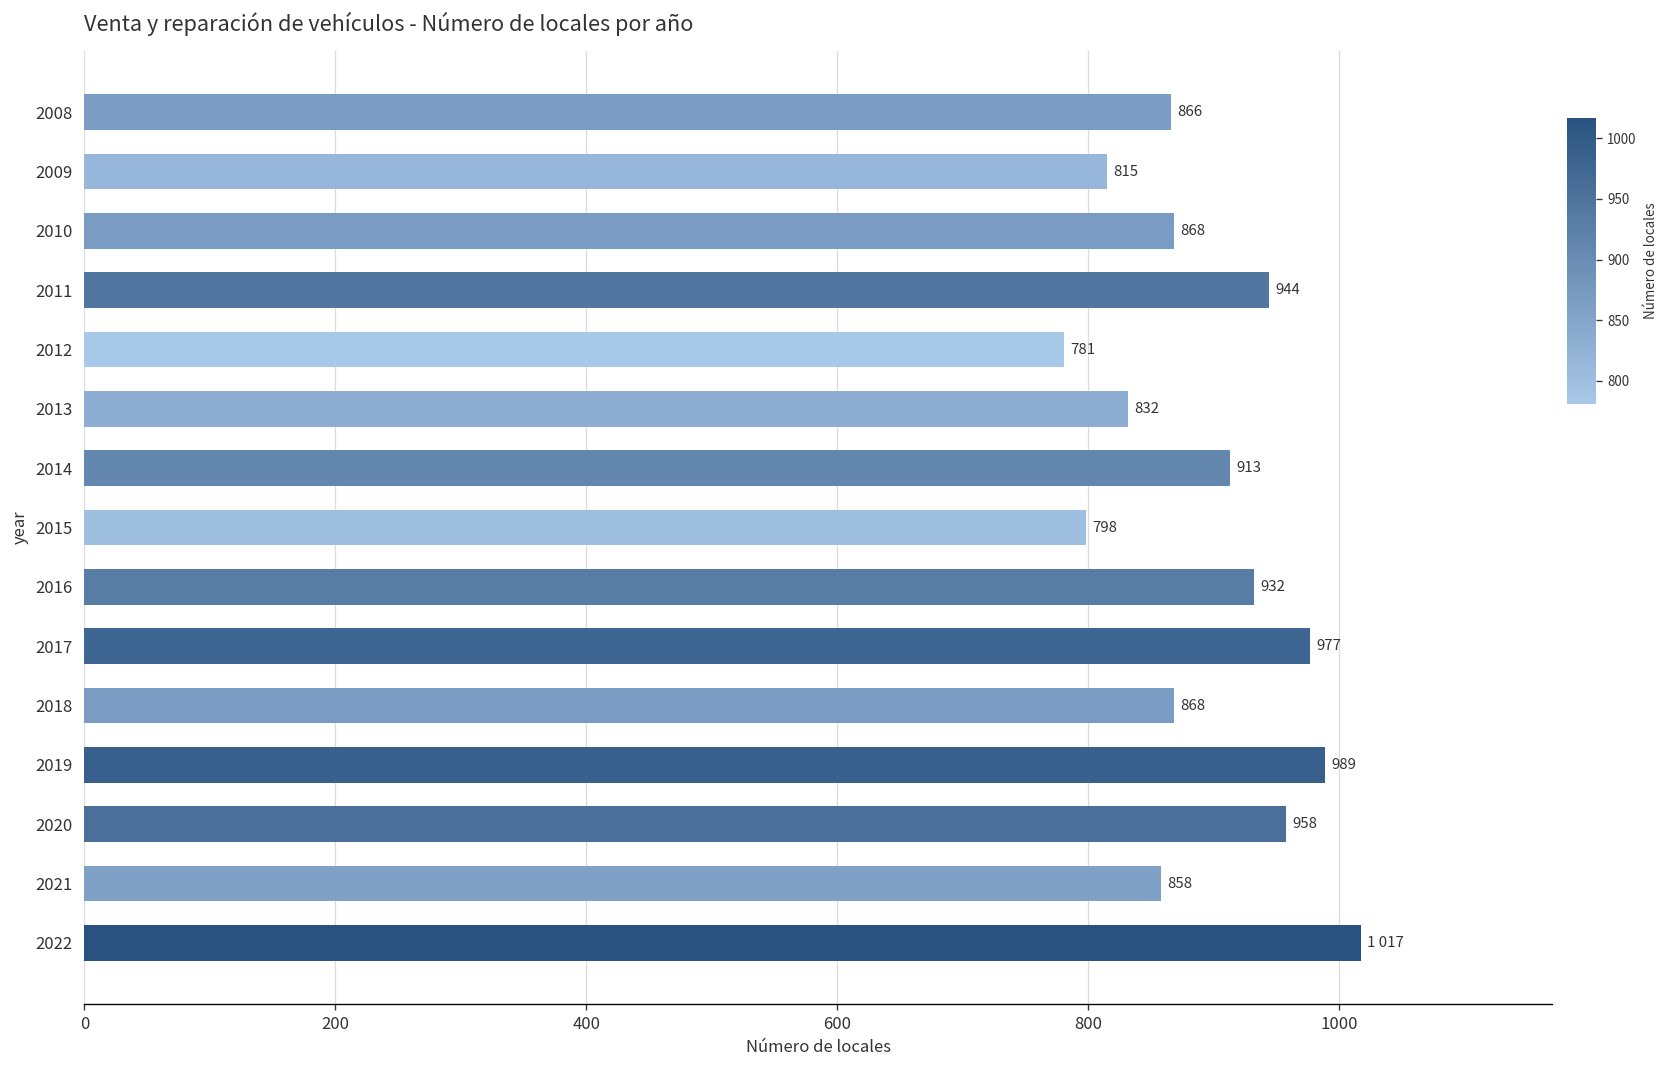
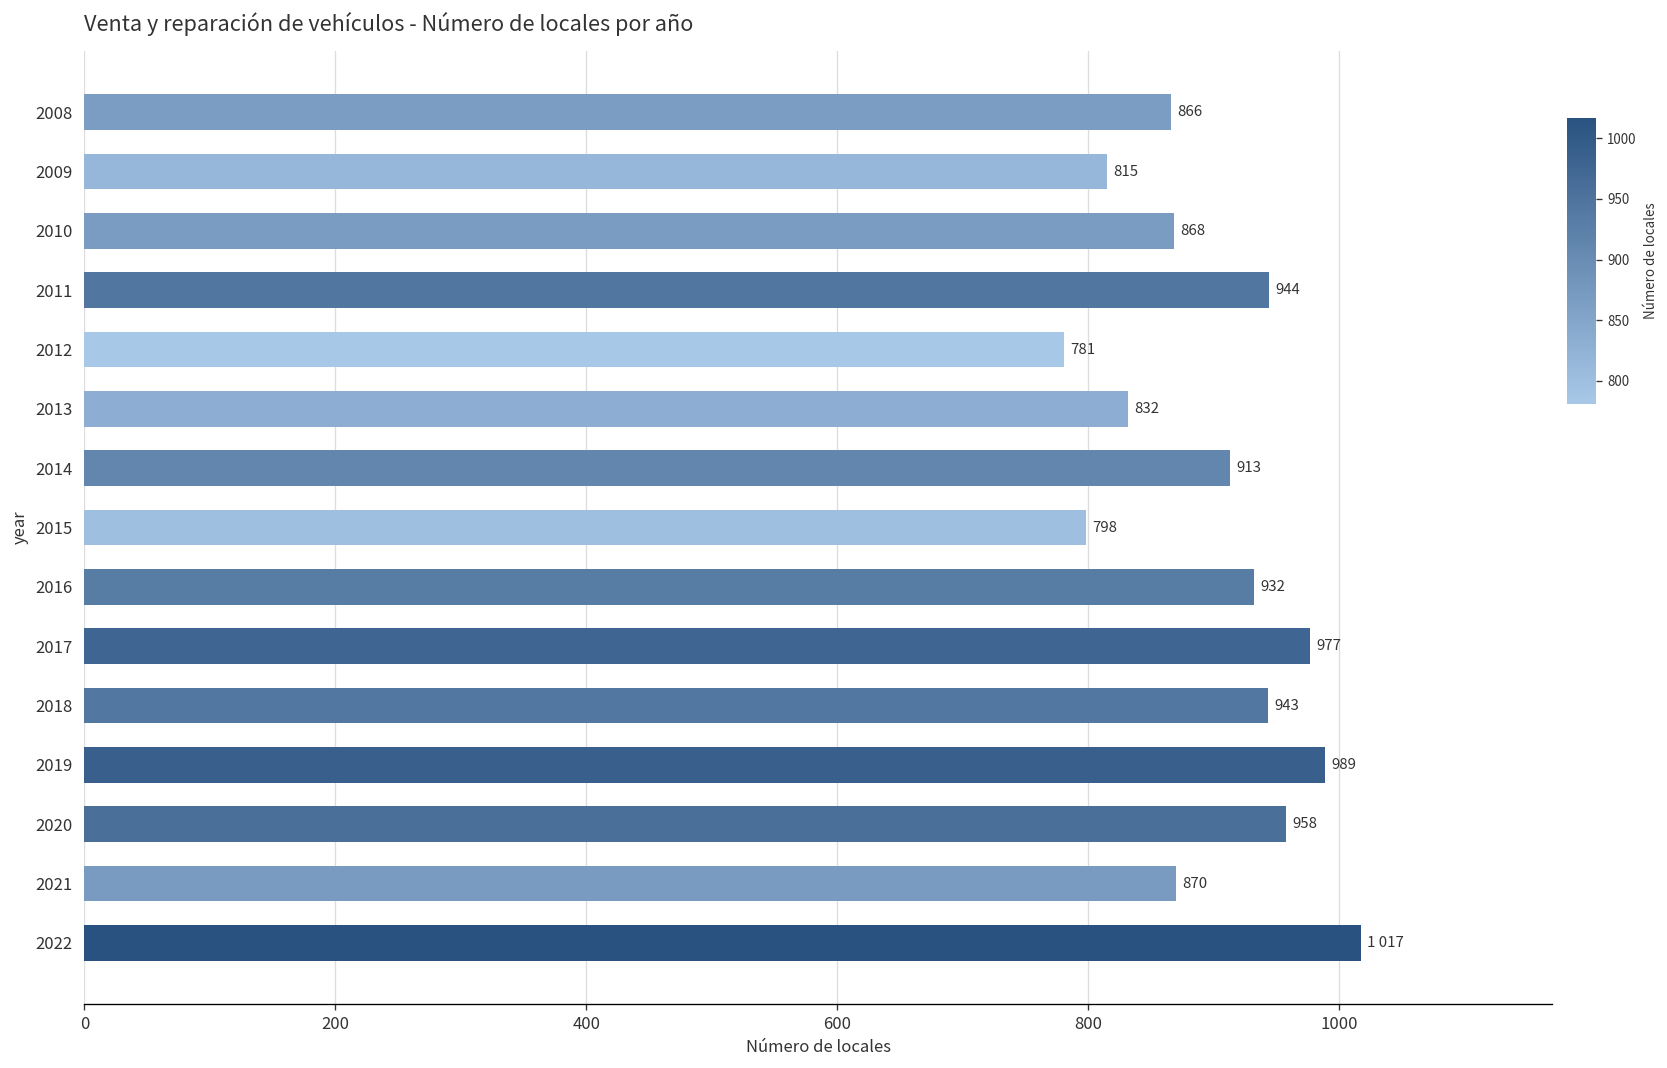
2018: 868 -> 943
2021: 858 -> 870
